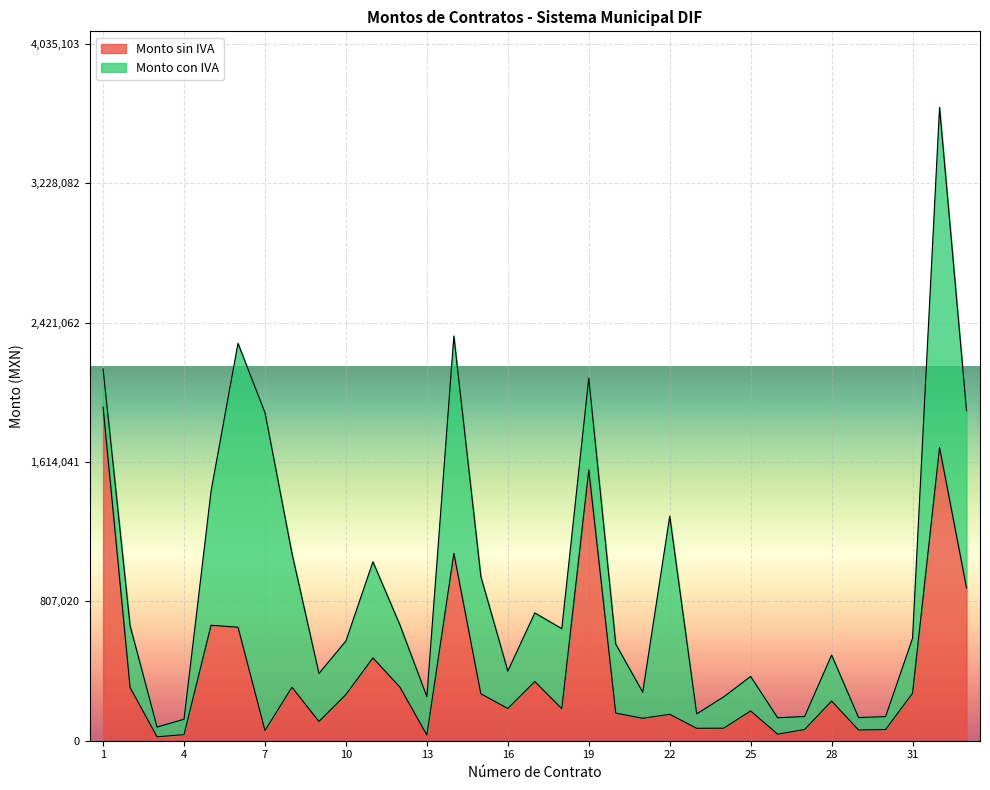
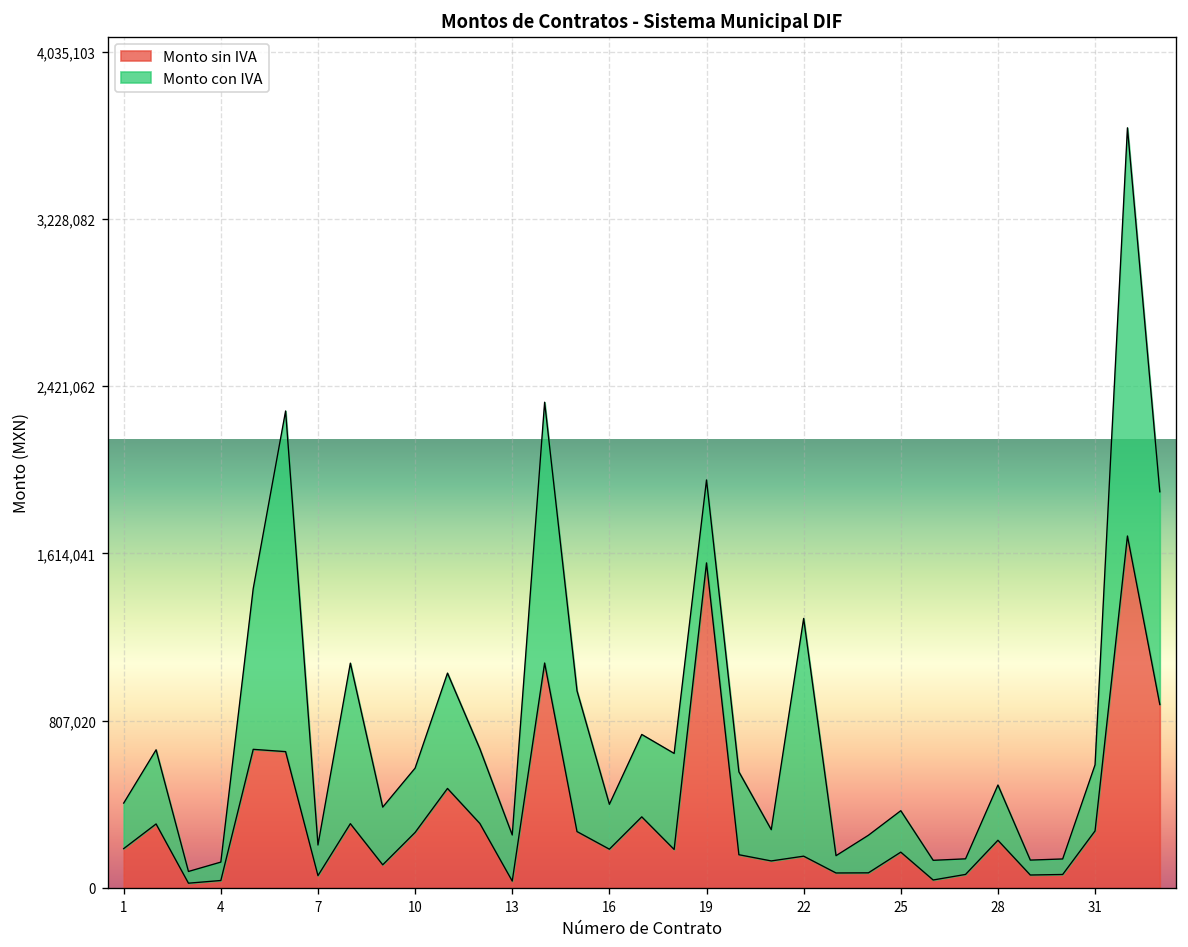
Monto sin IVA, 1: 1,930,000 -> 190,000
Monto con IVA, 7: 1,840,000 -> 150,000
Monto con IVA, 19: 530,000 -> 400,000
